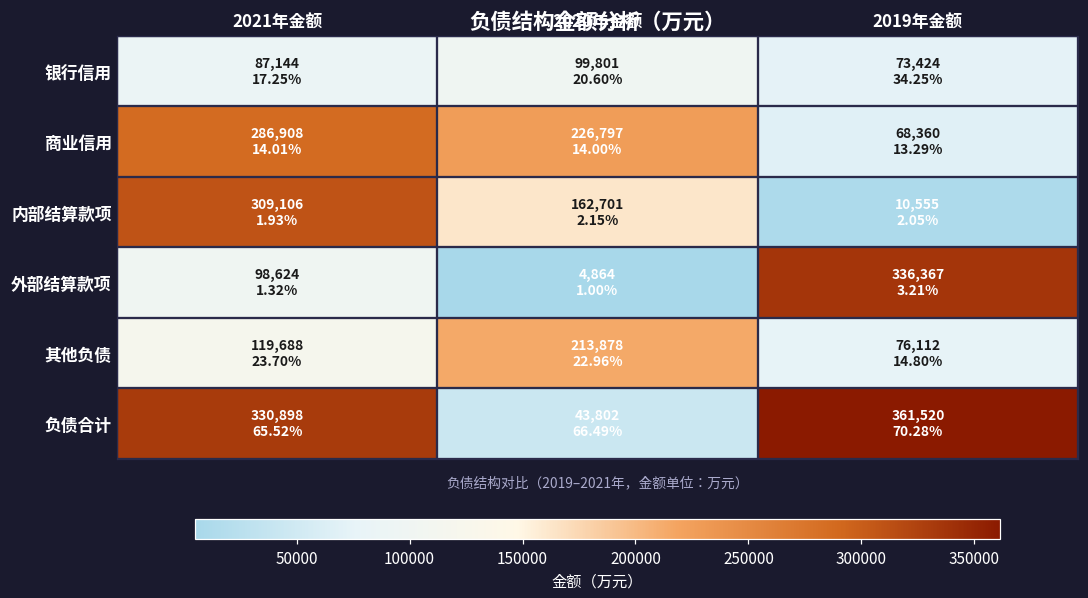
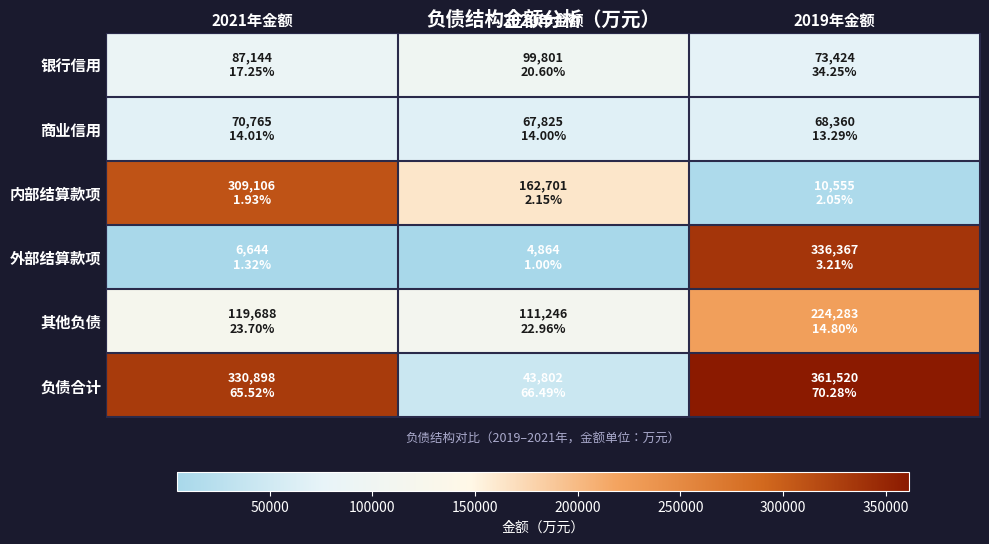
商业信用, 2021年金额: 286,908 -> 70,765
商业信用, 2020年金额: 226,797 -> 67,825
外部结算款项, 2021年金额: 98,624 -> 6,644
其他负债, 2020年金额: 213,878 -> 111,246
其他负债, 2019年金额: 76,112 -> 224,283
